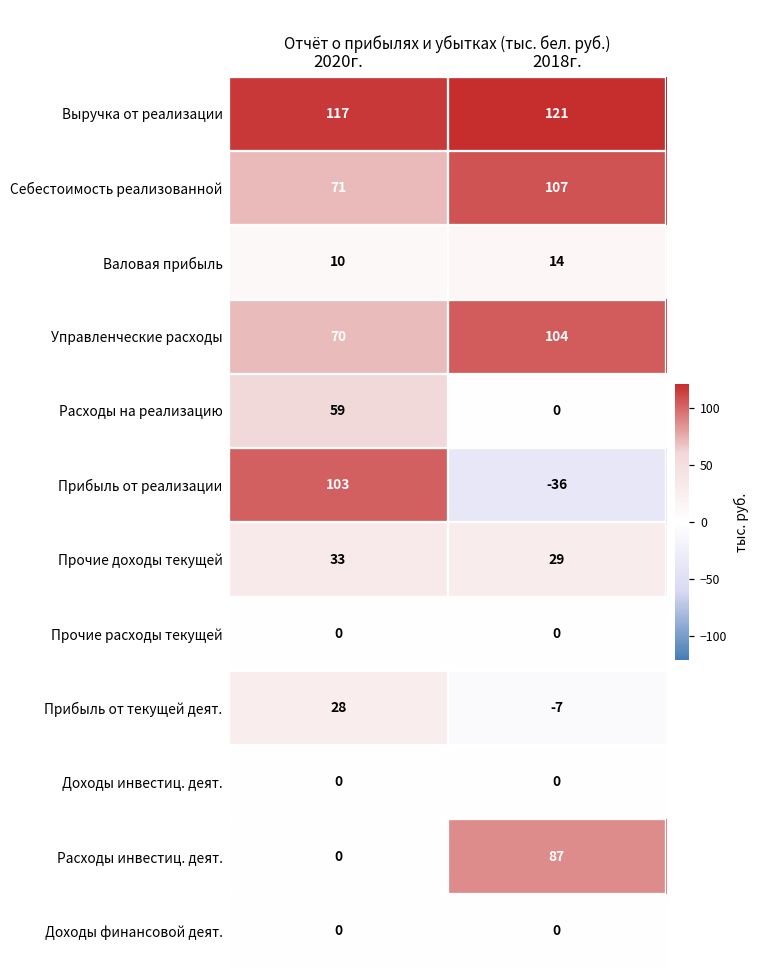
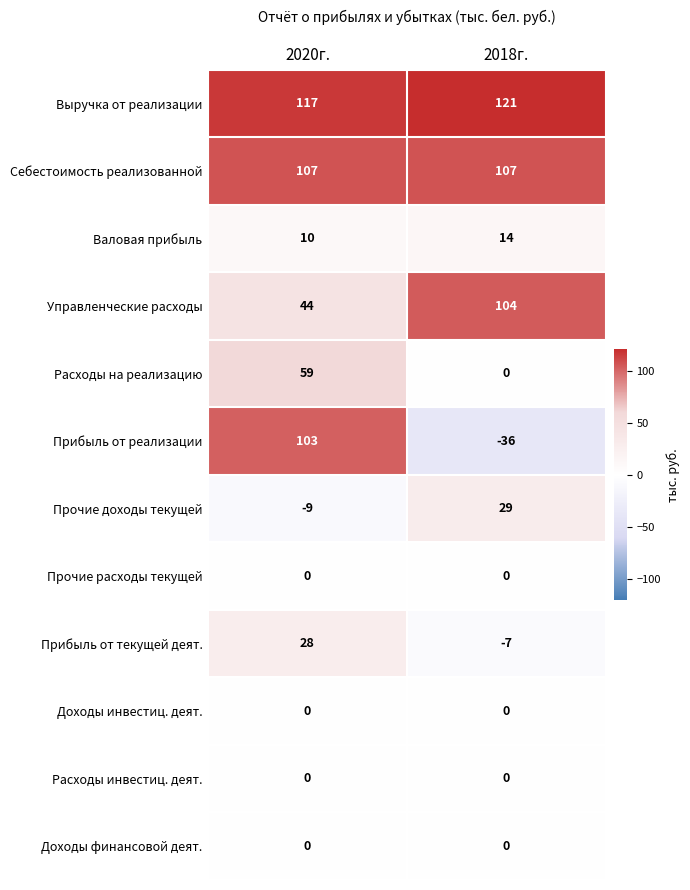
Себестоимость реализованной, 2020г.: 71 -> 107
Управленческие расходы, 2020г.: 70 -> 44
Прочие доходы текущей, 2020г.: 33 -> -9
Расходы инвестиц. деят., 2018г.: 87 -> 0
